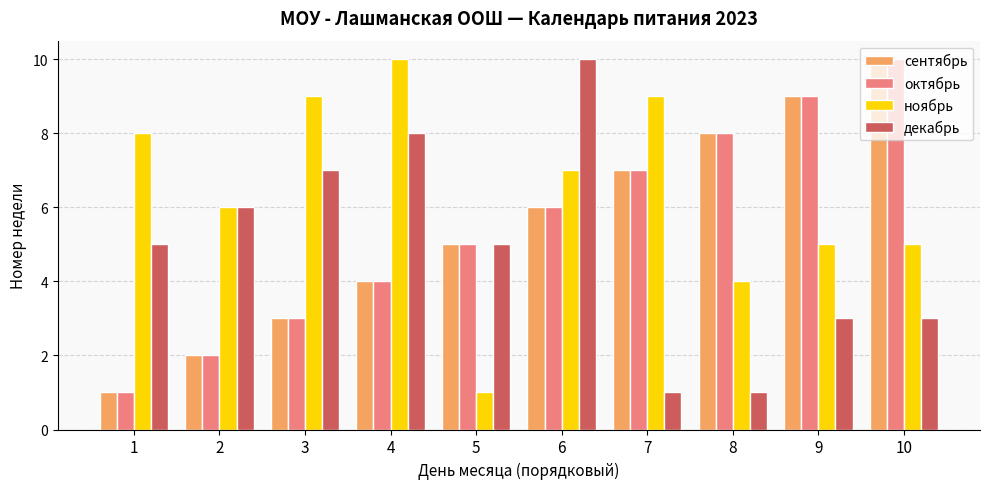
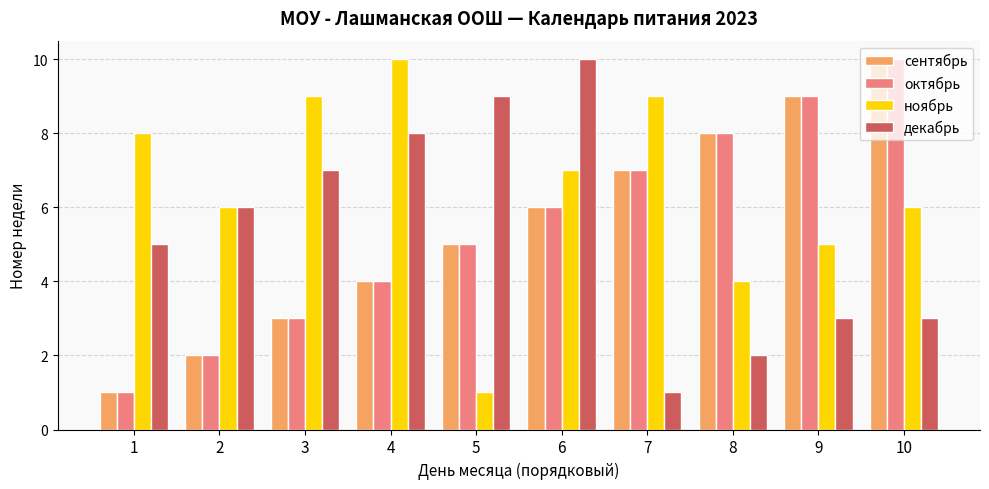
декабрь, 5: 5 -> 9
декабрь, 8: 1 -> 2
ноябрь, 10: 5 -> 6
